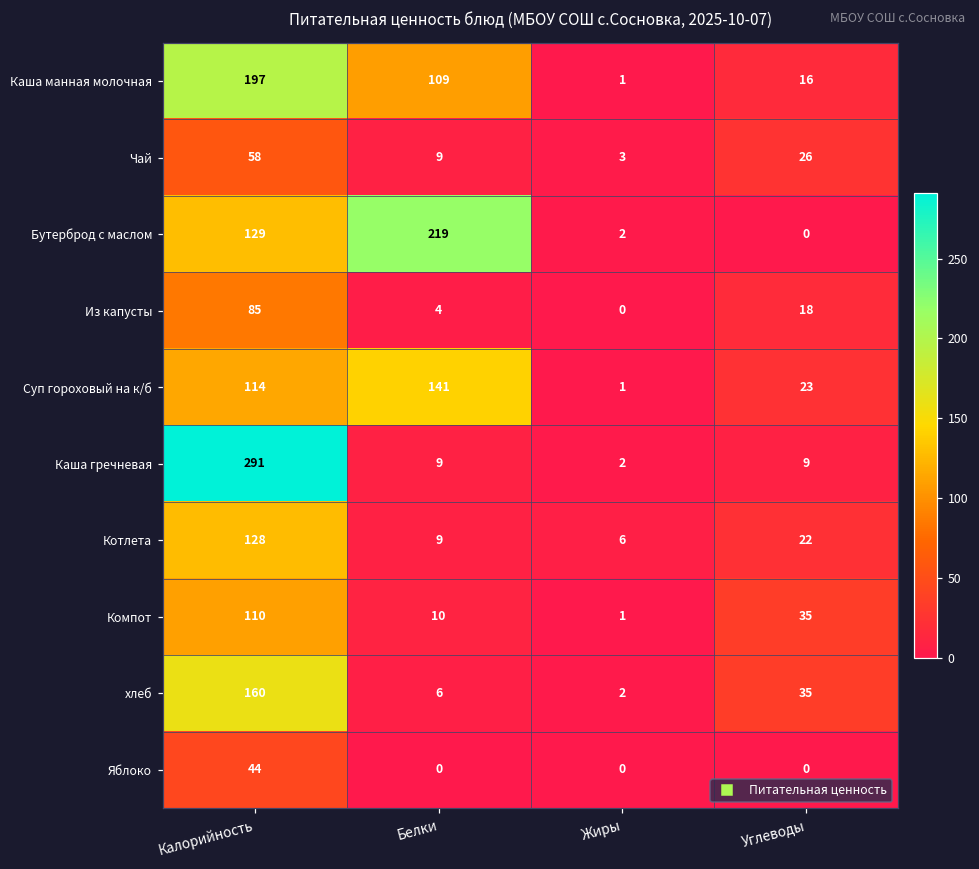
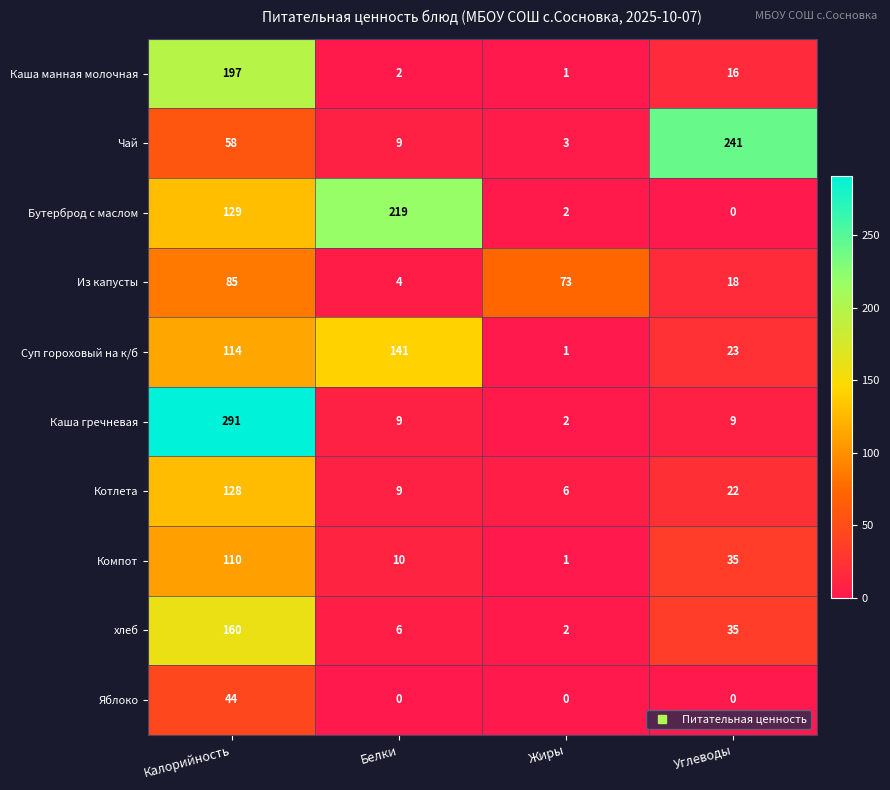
Каша манная молочная, Белки: 109 -> 2
Чай, Углеводы: 26 -> 241
Из капусты, Жиры: 0 -> 73
